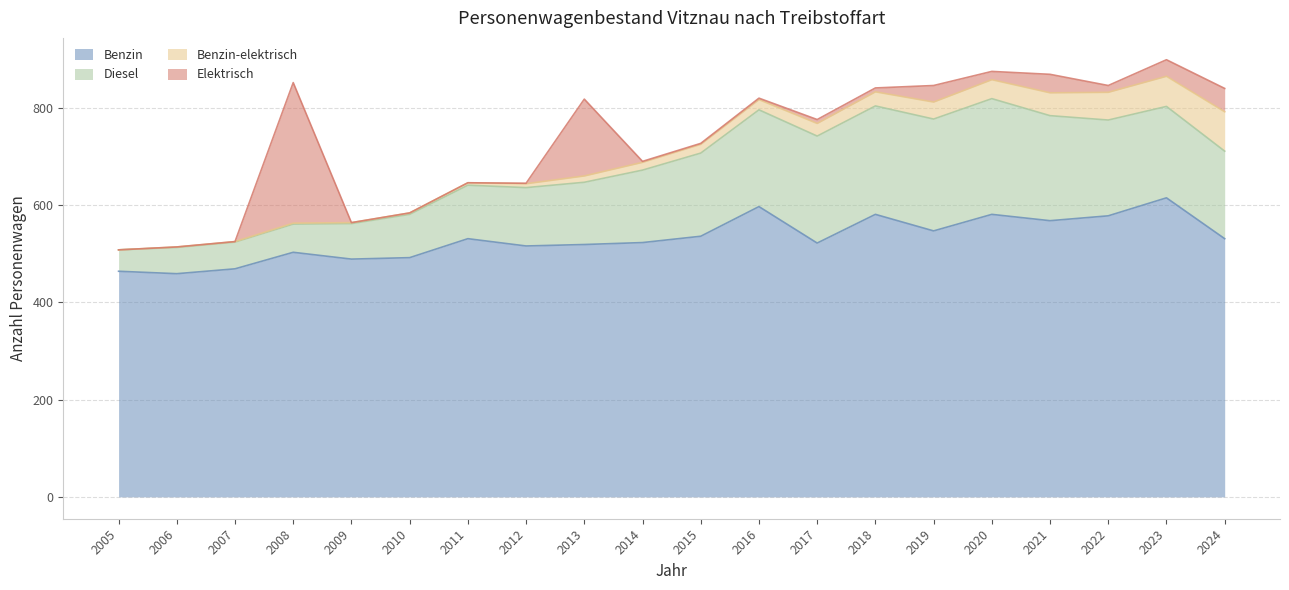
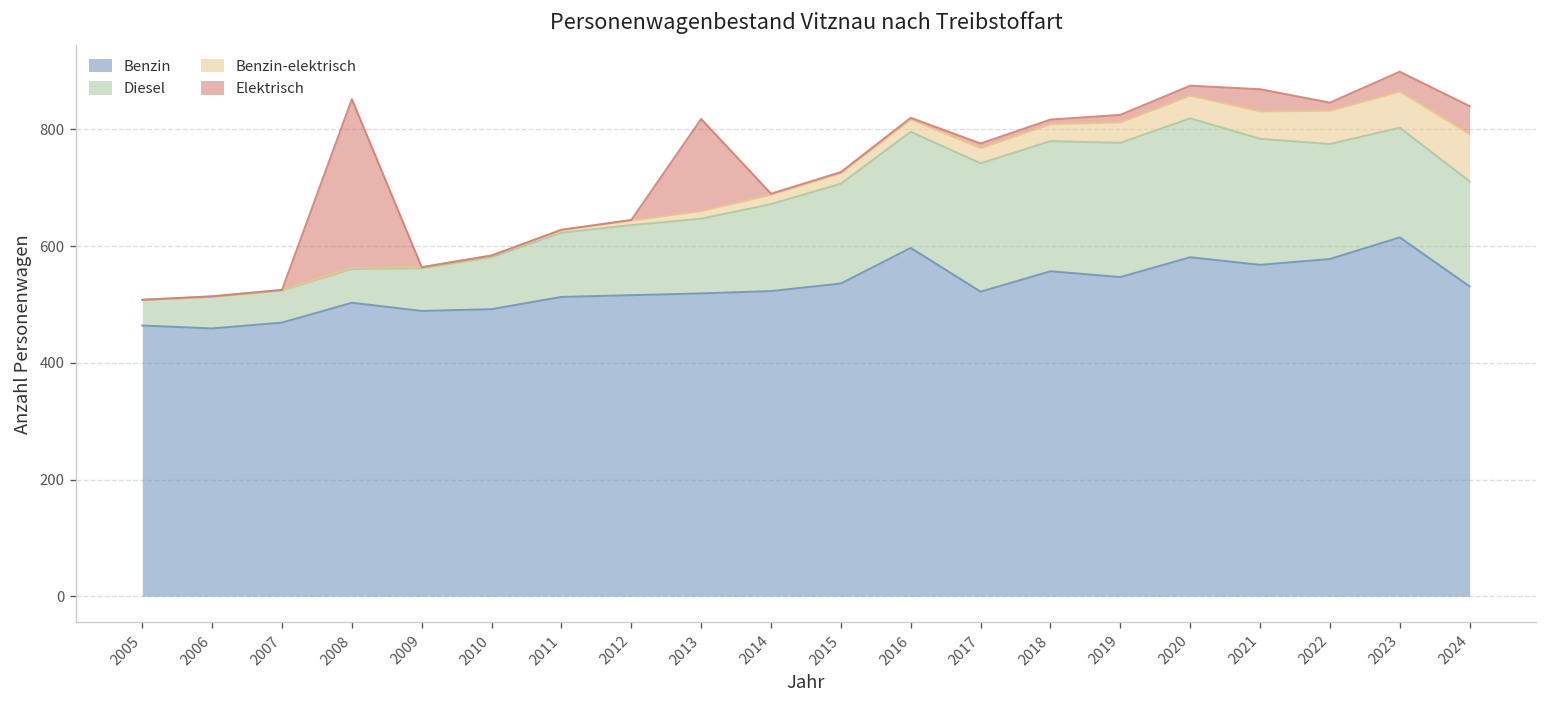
Benzin, 2011: 530 -> 510
Benzin, 2018: 580 -> 560
Elektrisch, 2019: 30 -> 10
